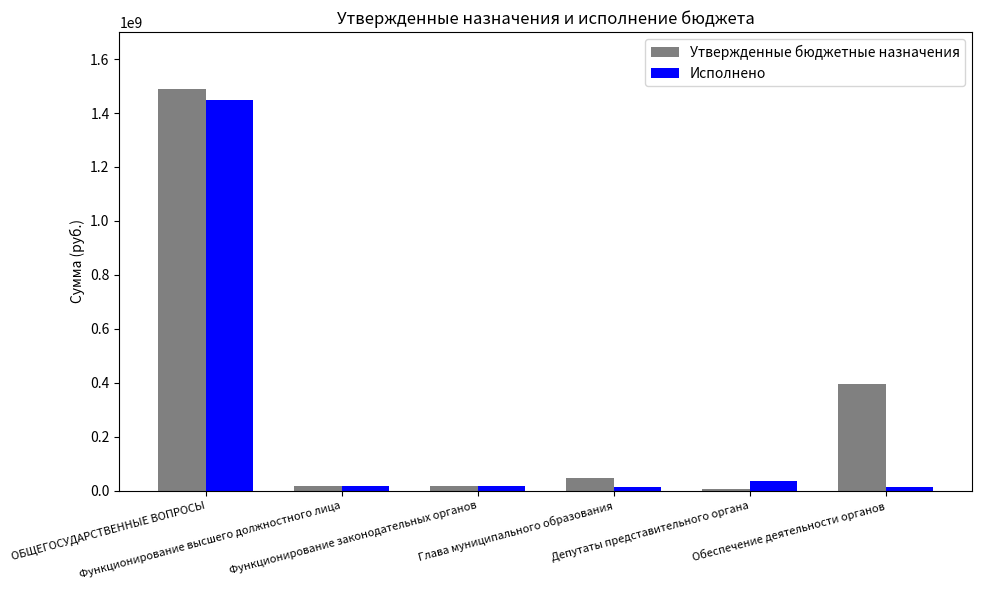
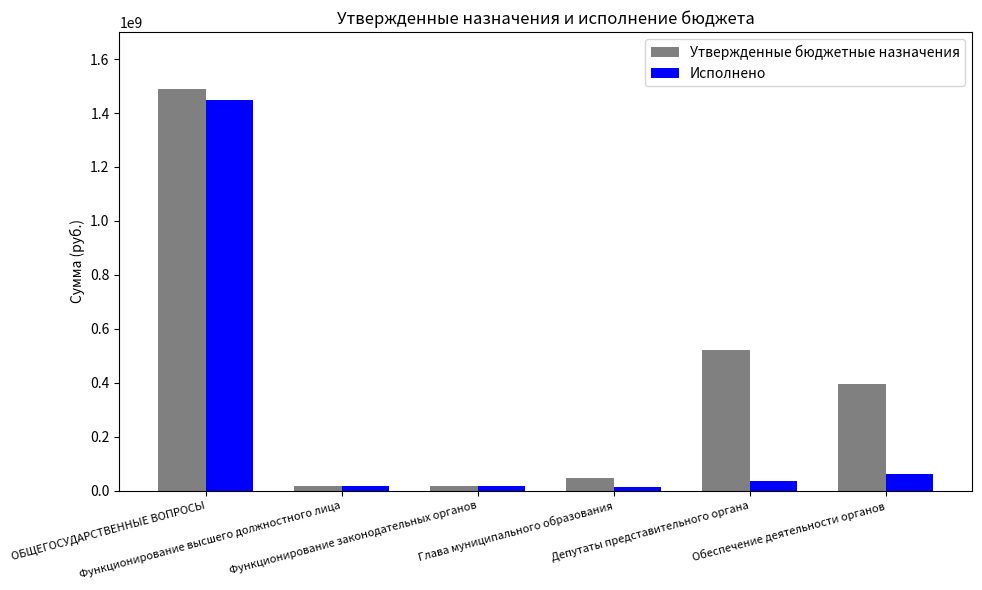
Утвержденные бюджетные назначения, Депутаты представительного органа: 0 -> 520000000
Исполнено, Обеспечение деятельности органов: 10000000 -> 60000000
